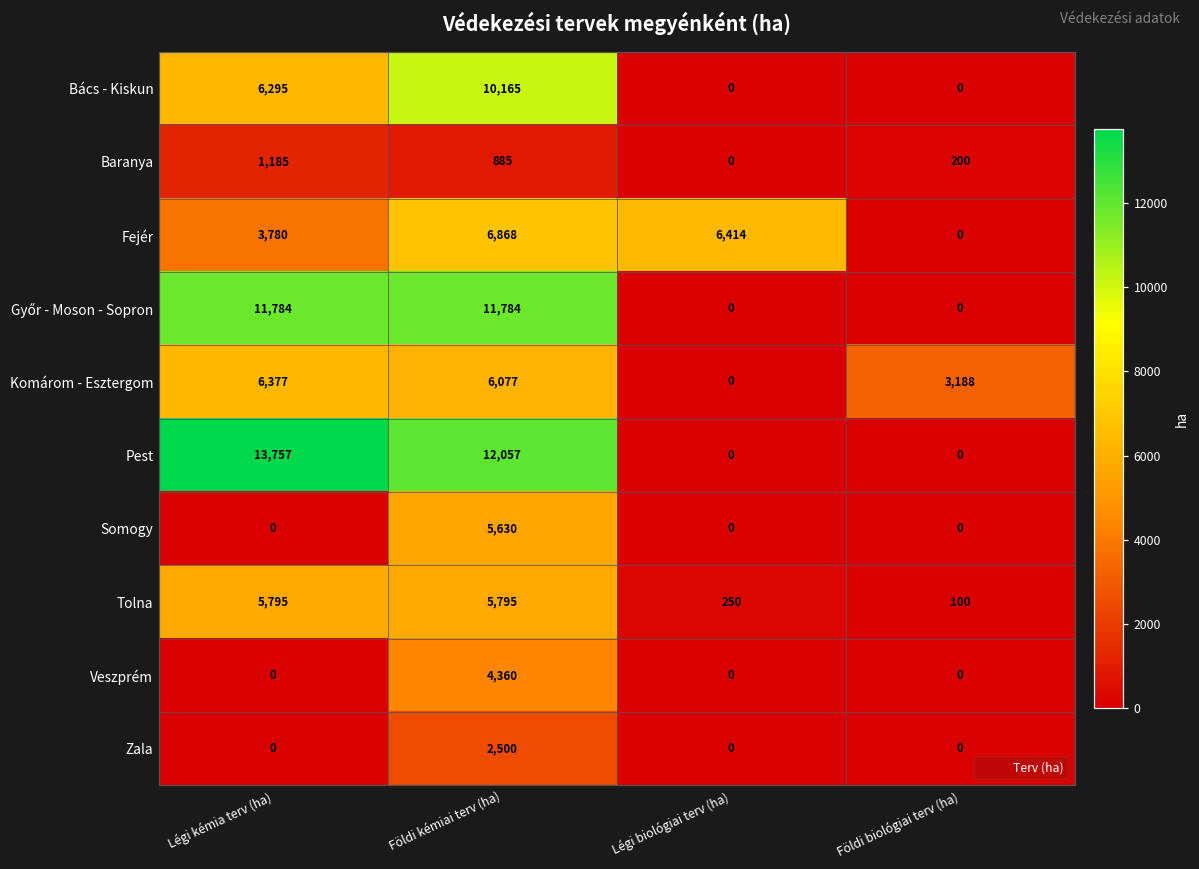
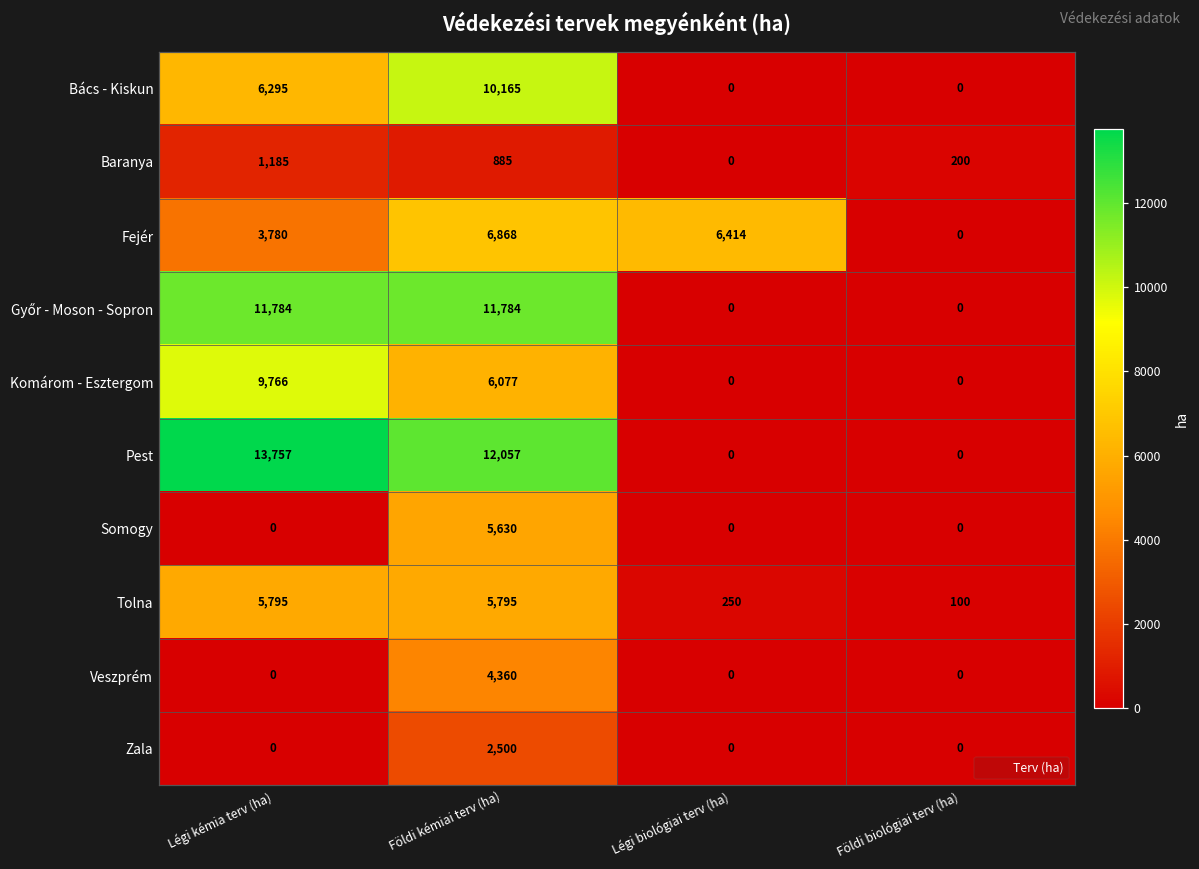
Komárom - Esztergom, Légi kémia terv (ha): 6,377 -> 9,766
Komárom - Esztergom, Földi biológiai terv (ha): 3,188 -> 0
